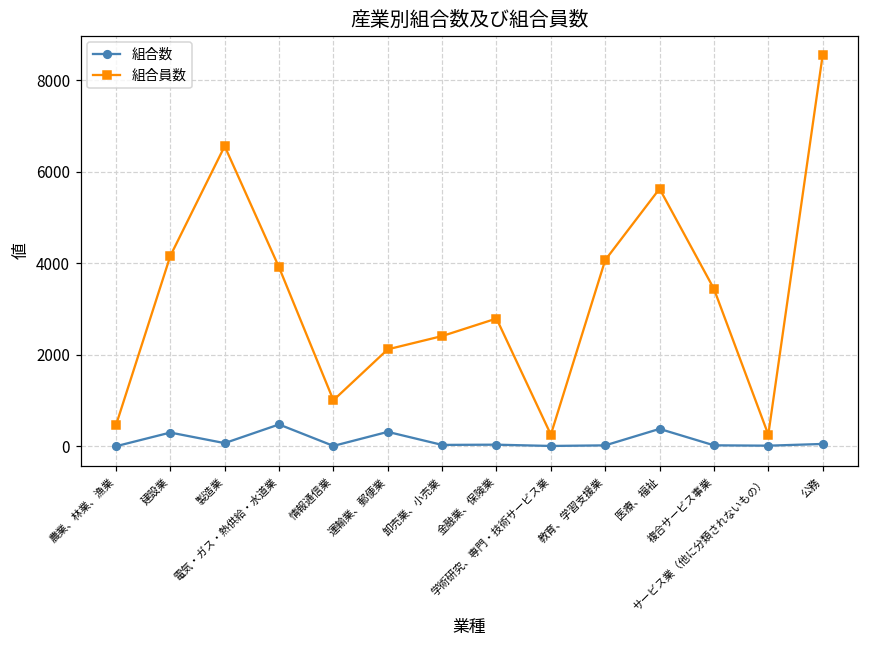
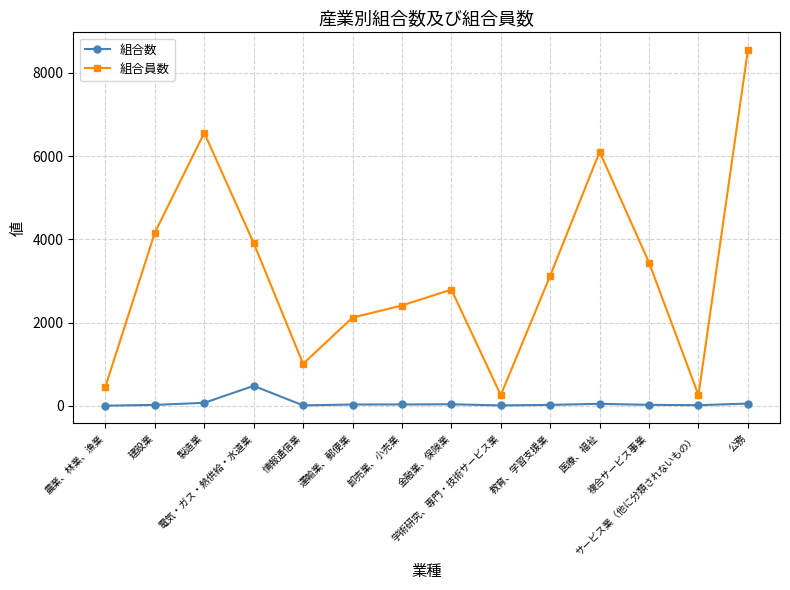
組合数, 建設業: 300 -> 0
組合数, 運輸業、郵便業: 300 -> 0
組合員数, 教育、学習支援業: 4100 -> 3100
組合数, 医療、福祉: 400 -> 0
組合員数, 医療、福祉: 5600 -> 6100
